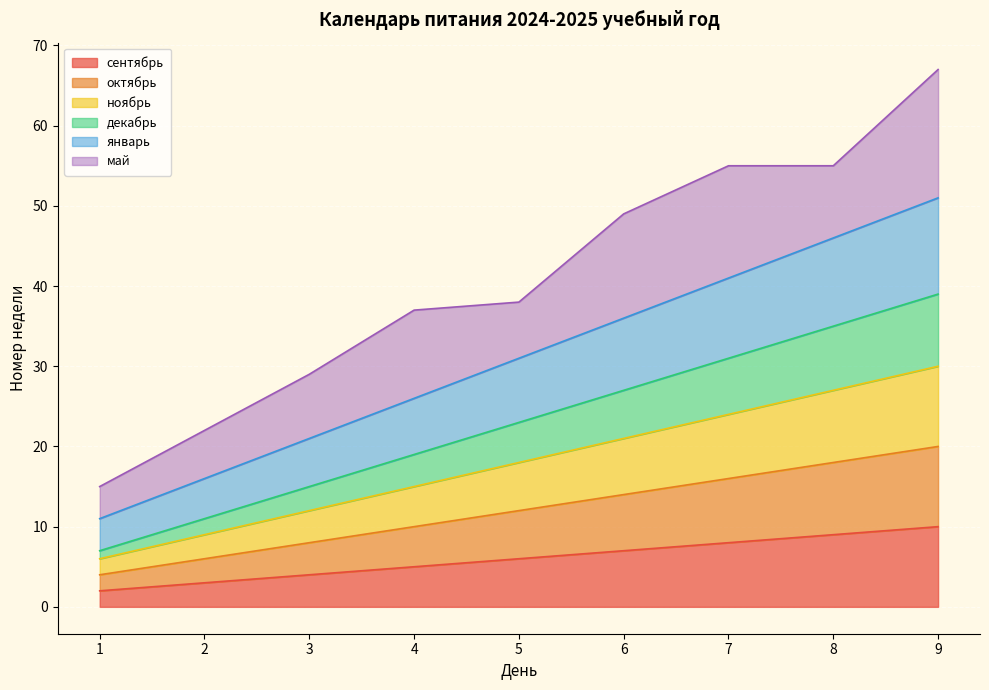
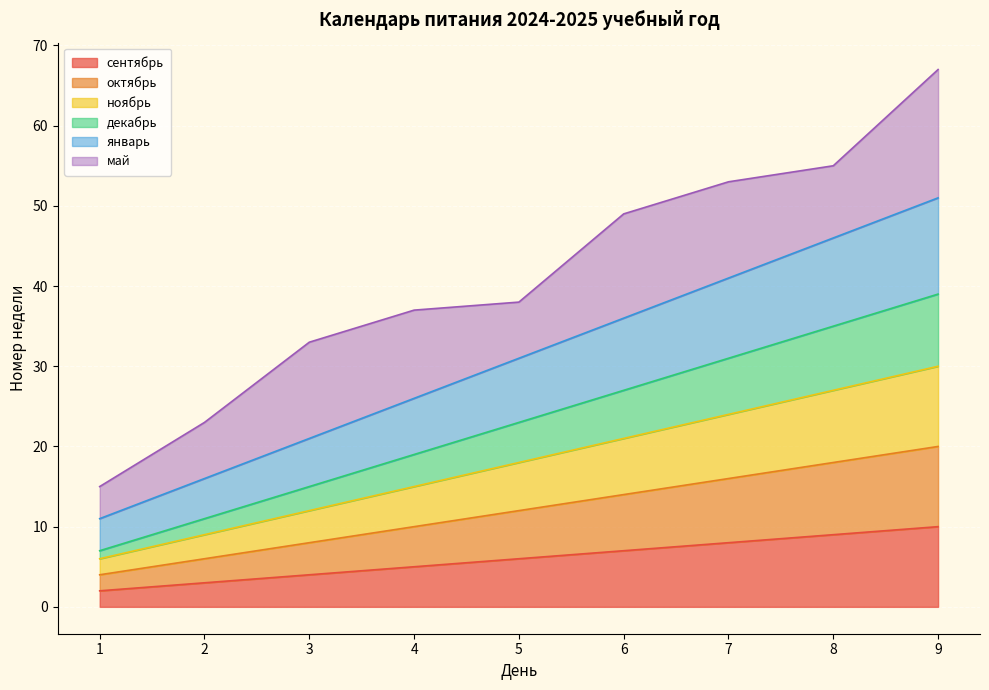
май, 2: 6 -> 7
май, 3: 8 -> 12
май, 7: 14 -> 12
